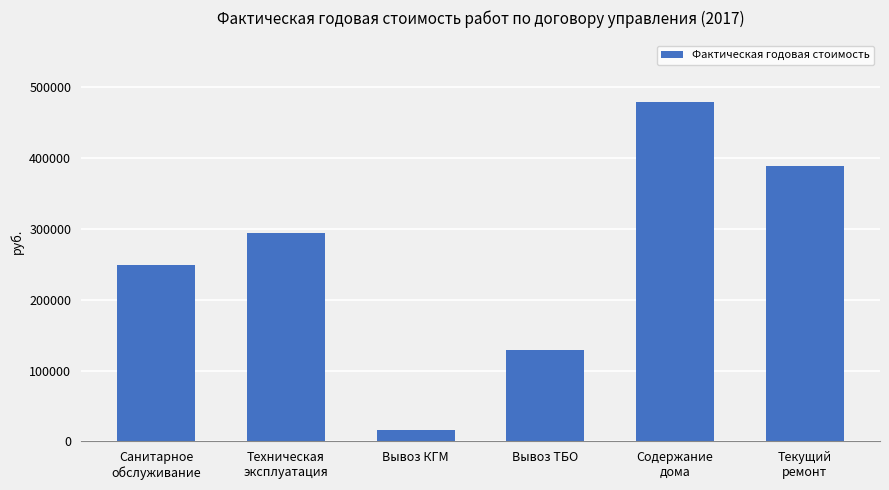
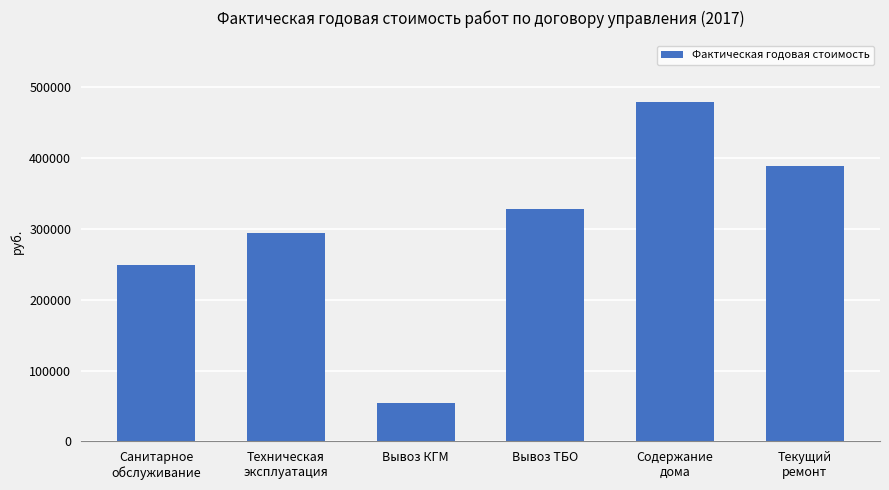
Вывоз КГМ: 20000 -> 50000
Вывоз ТБО: 130000 -> 330000
